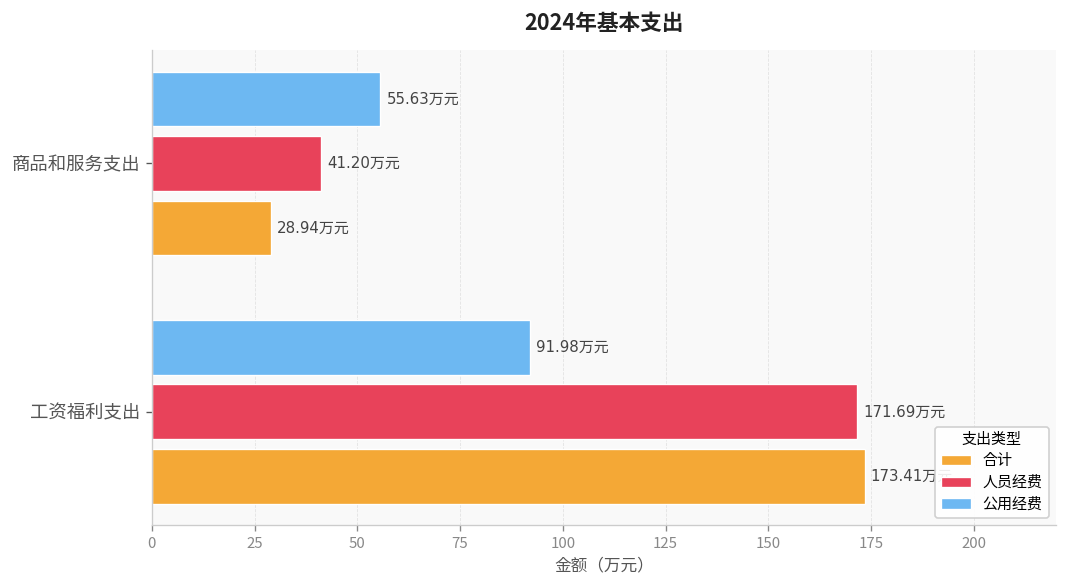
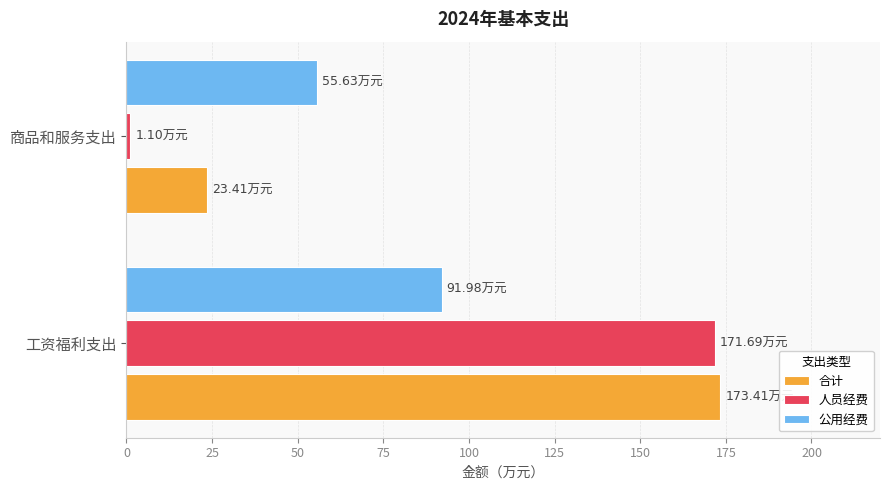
人员经费, 商品和服务支出: 41.20 -> 1.10
合计, 商品和服务支出: 28.94 -> 23.41
